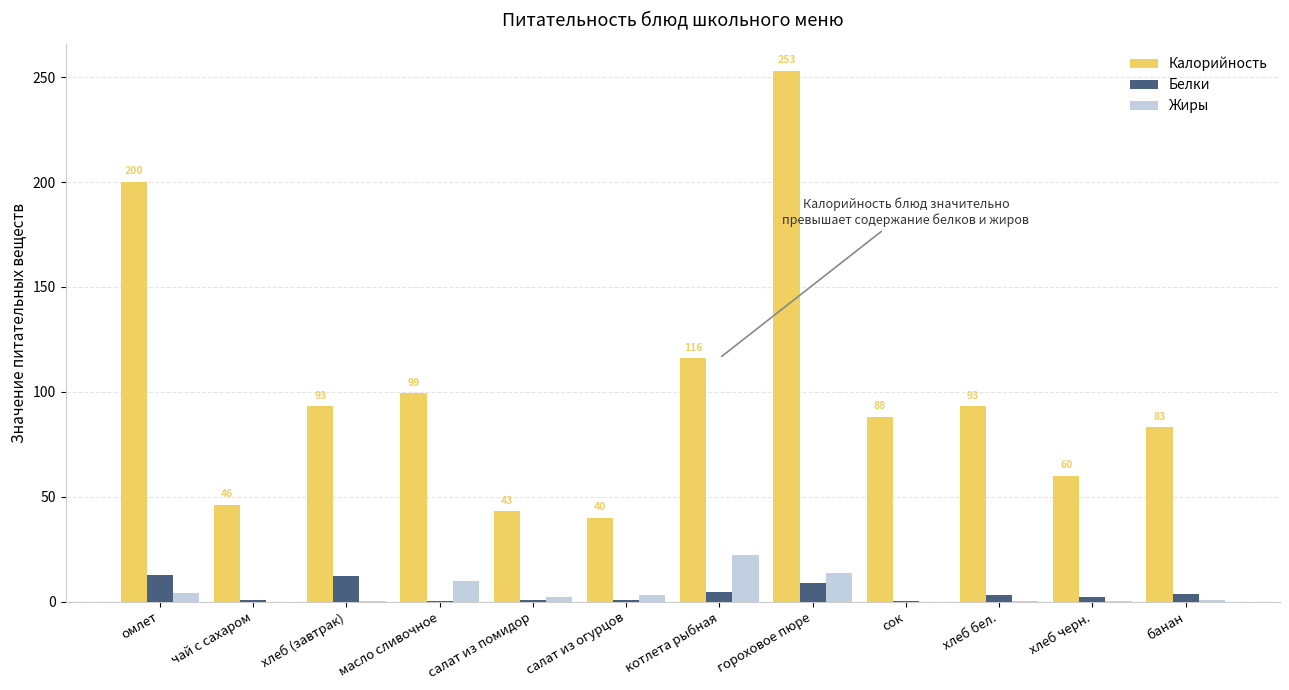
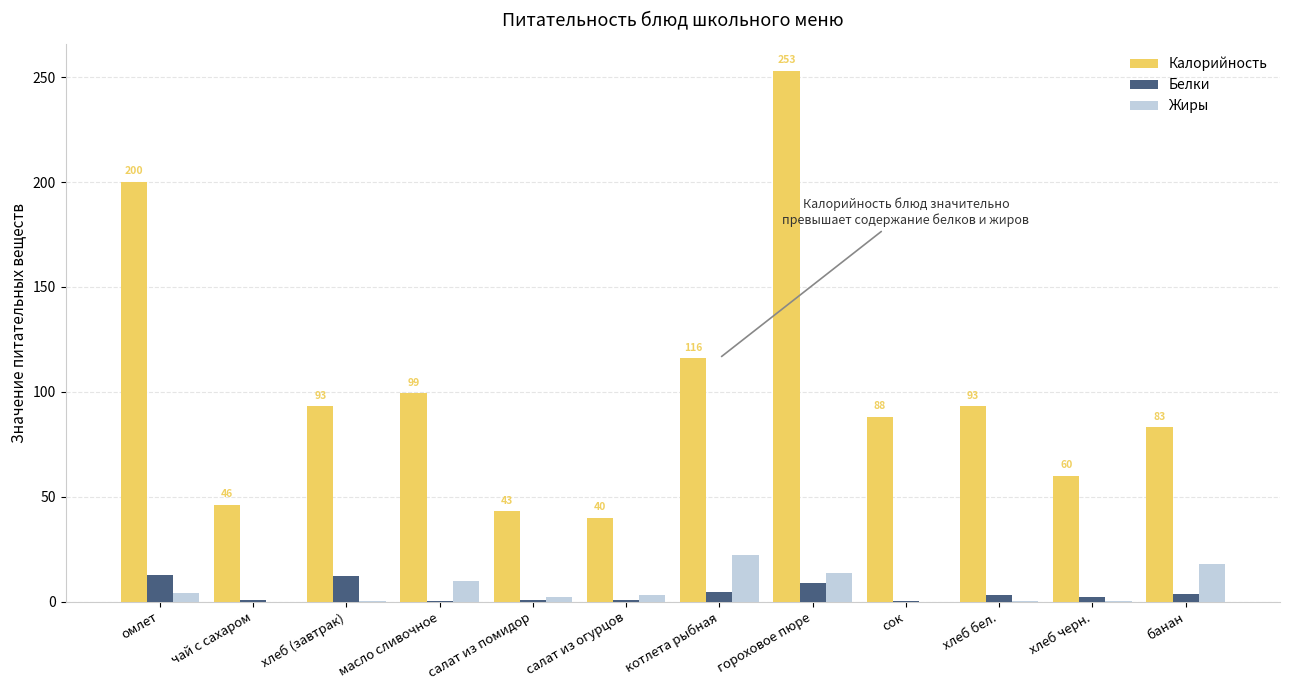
Жиры, банан: 1 -> 18
